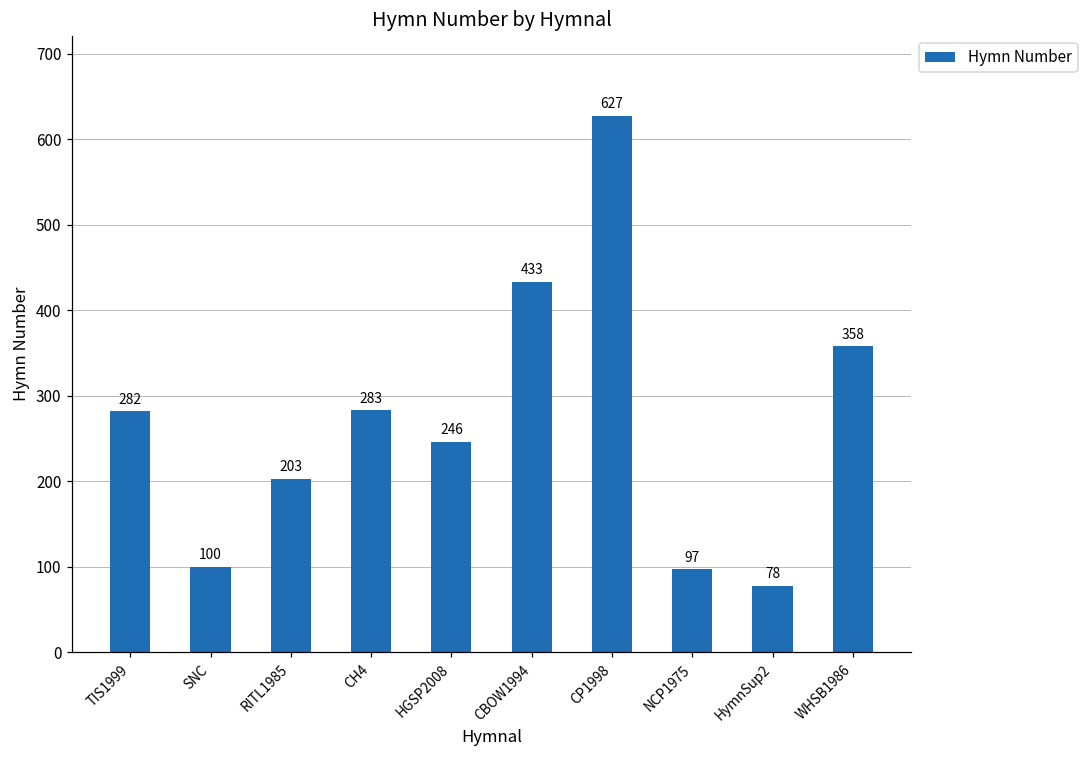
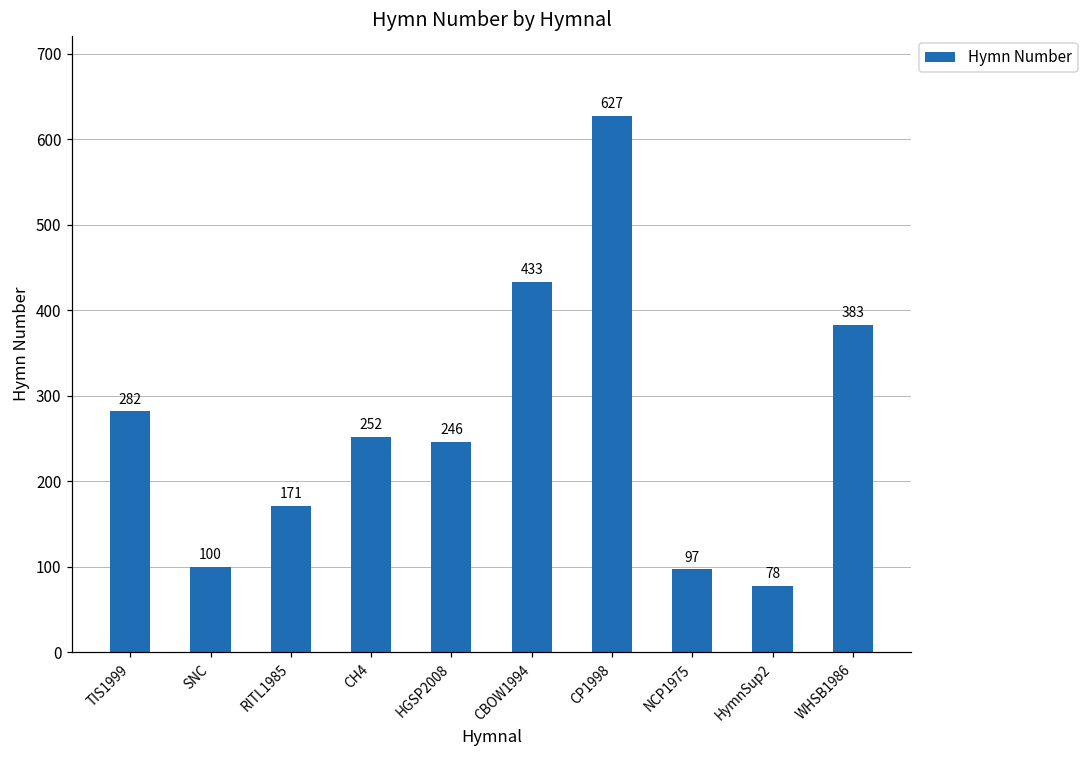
RITL1985: 203 -> 171
CH4: 283 -> 252
WHSB1986: 358 -> 383
